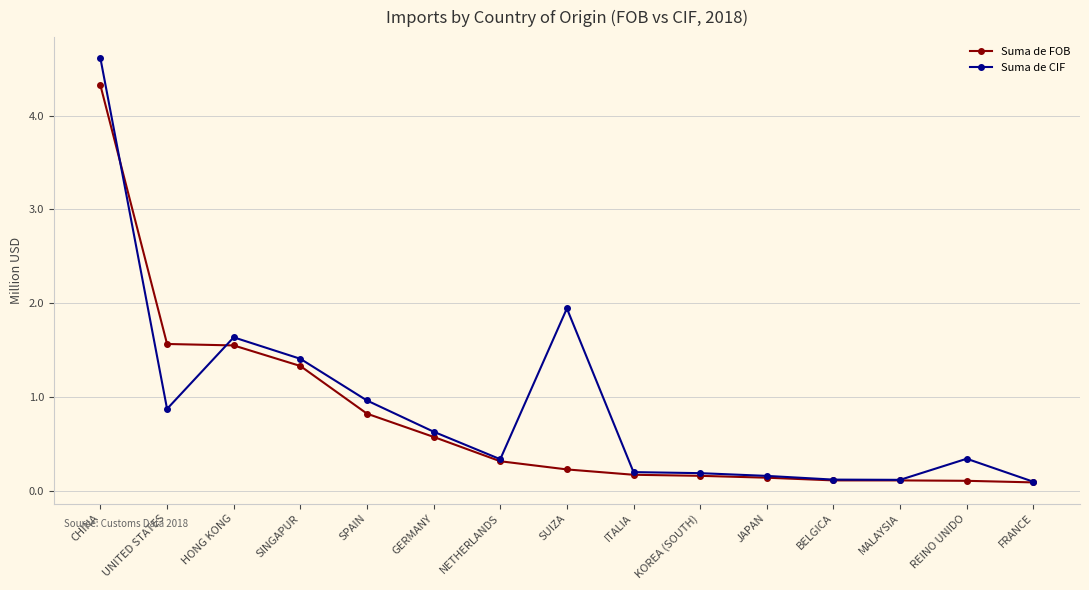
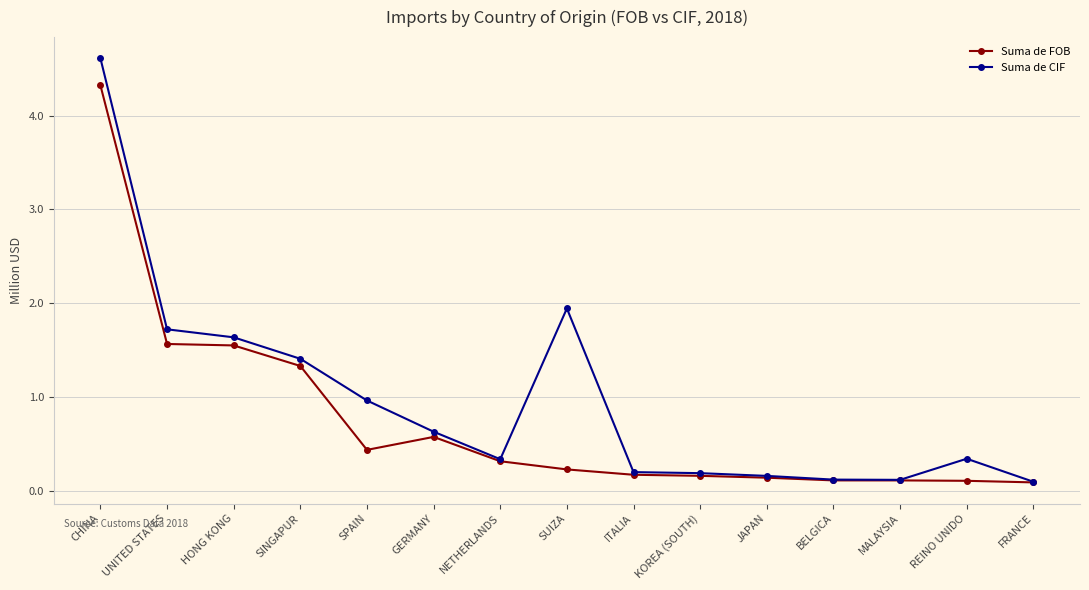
Suma de CIF, UNITED STATES: 0.9 -> 1.7
Suma de FOB, SPAIN: 0.8 -> 0.4
